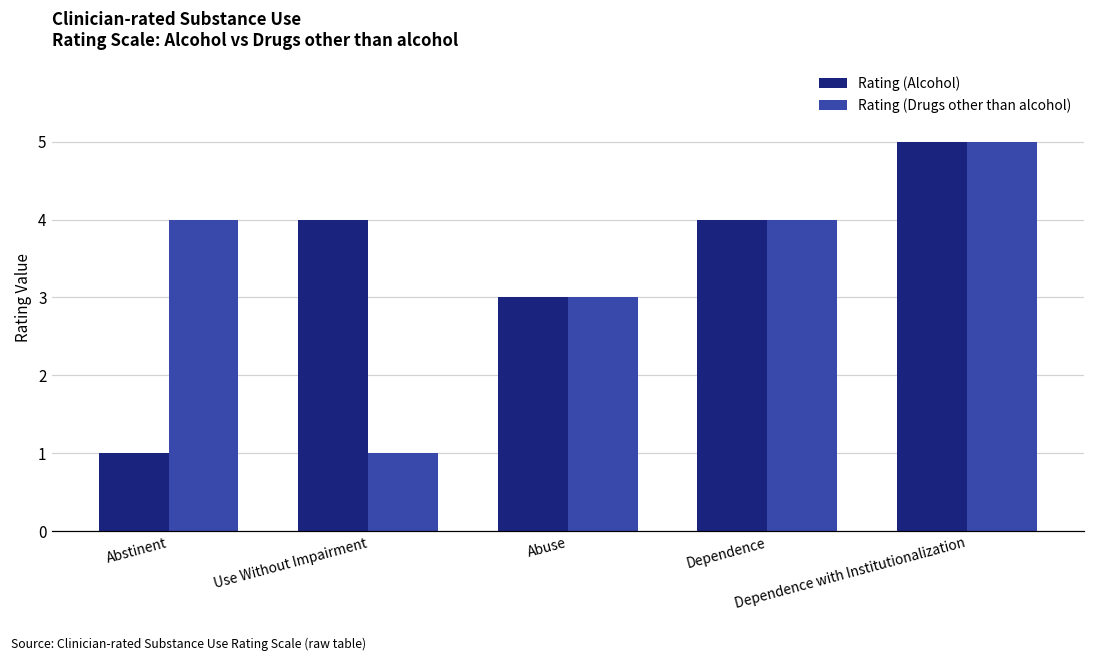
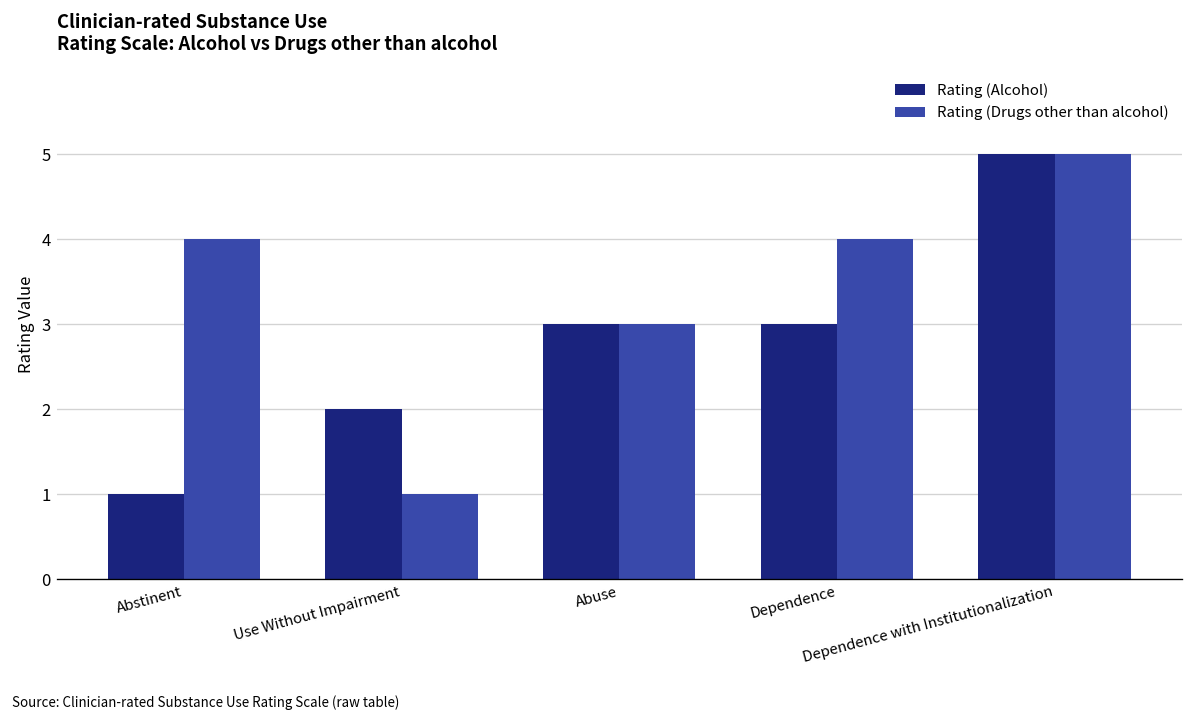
Rating (Alcohol), Use Without Impairment: 4 -> 2
Rating (Alcohol), Dependence: 4 -> 3
